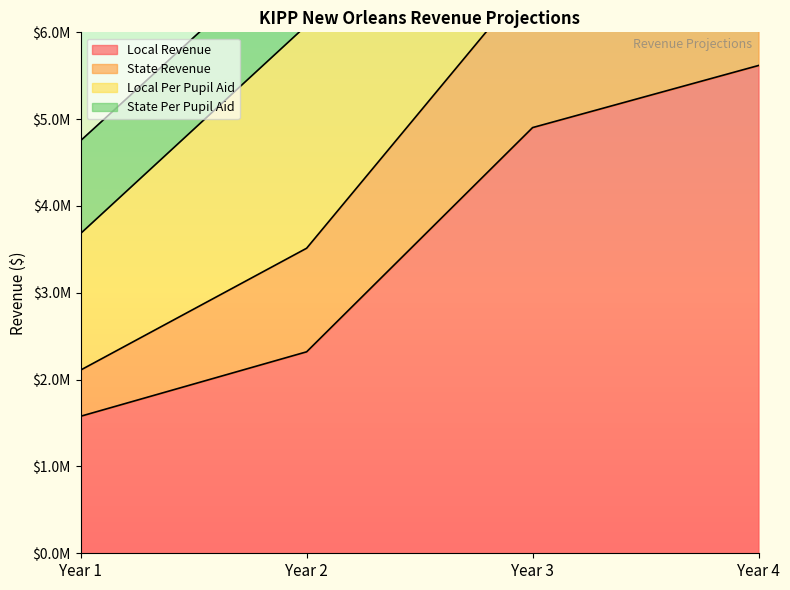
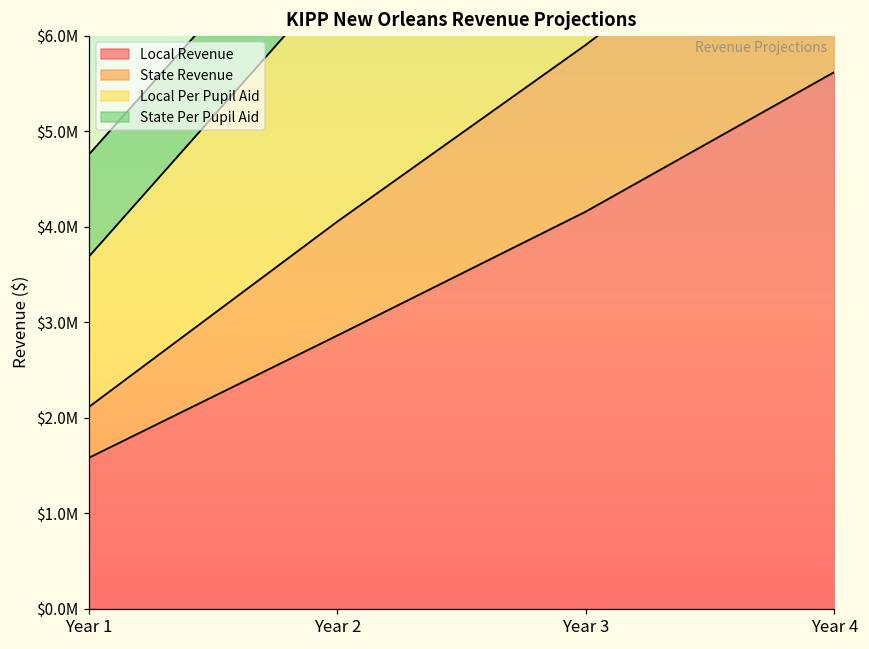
Local Revenue, Year 2: $2300000 -> $2900000
Local Revenue, Year 3: $4900000 -> $4200000
